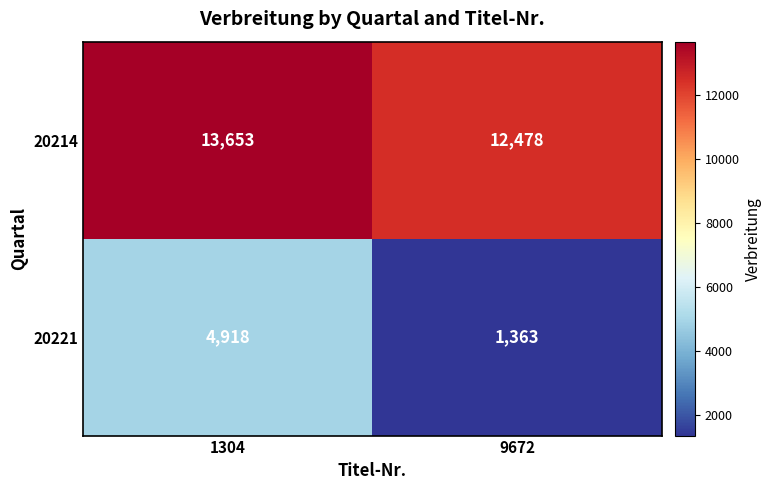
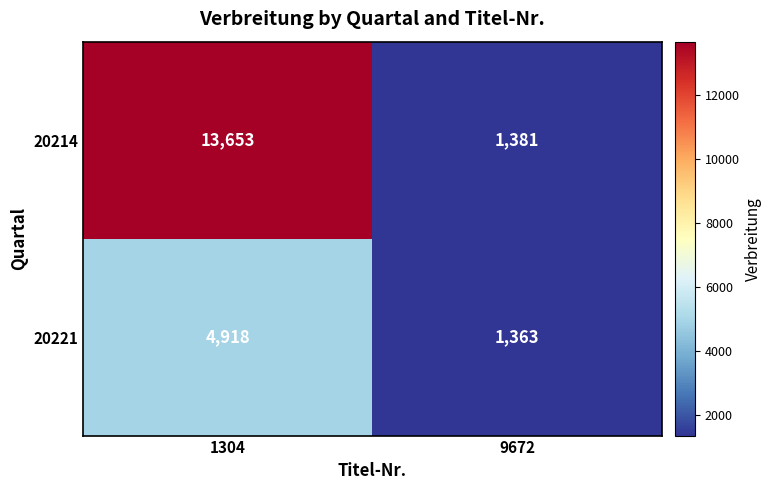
20214, 9672: 12,478 -> 1,381
